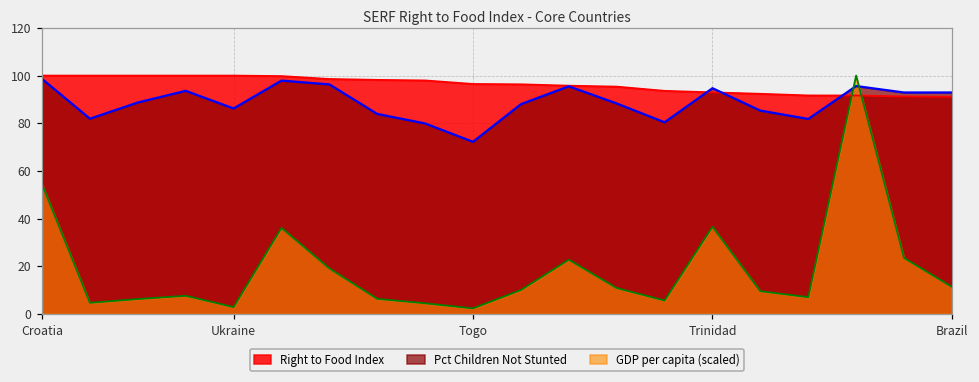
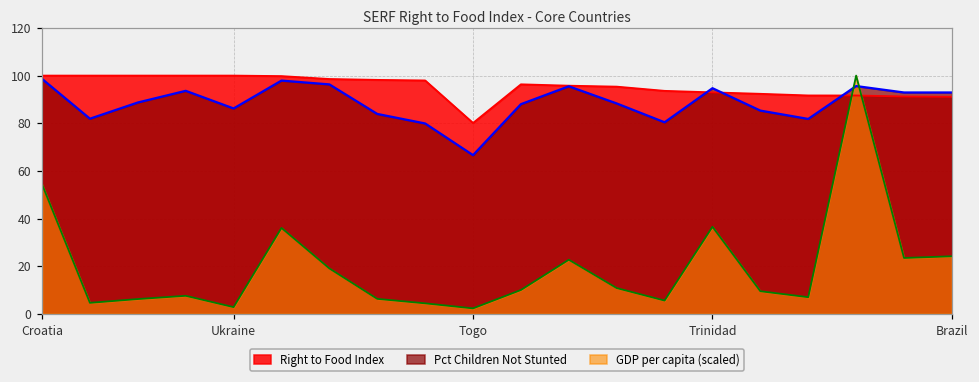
Right to Food Index, Togo: 96 -> 80
Pct Children Not Stunted, Togo: 72 -> 67
GDP per capita (scaled), Brazil: 11 -> 24
